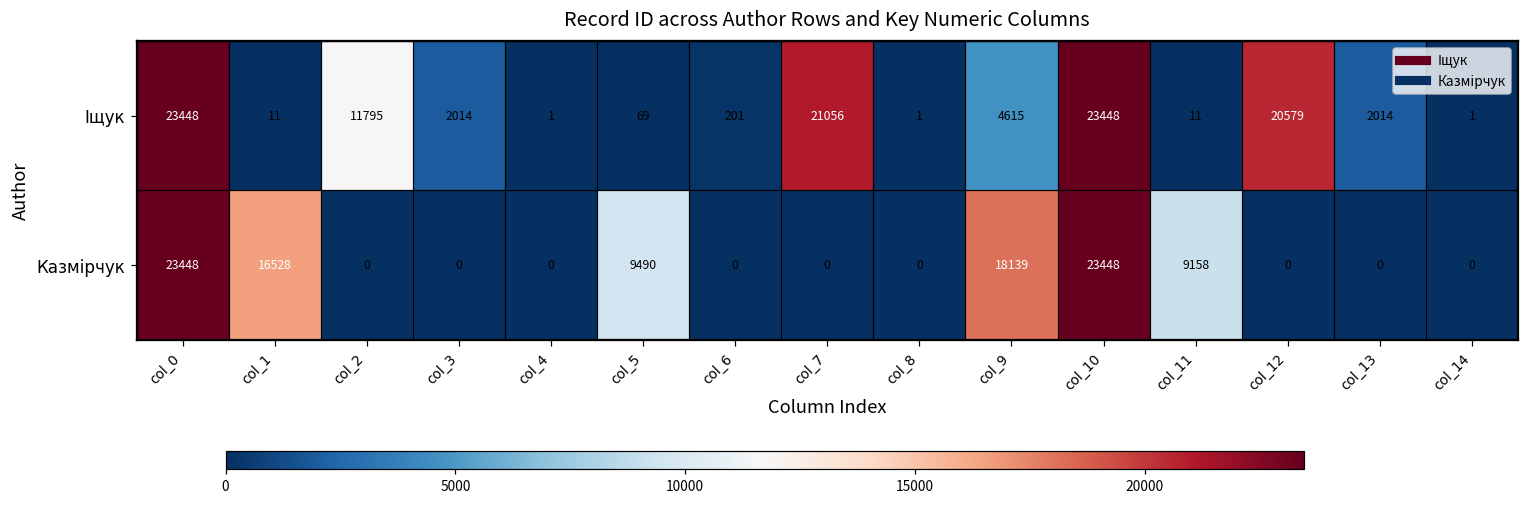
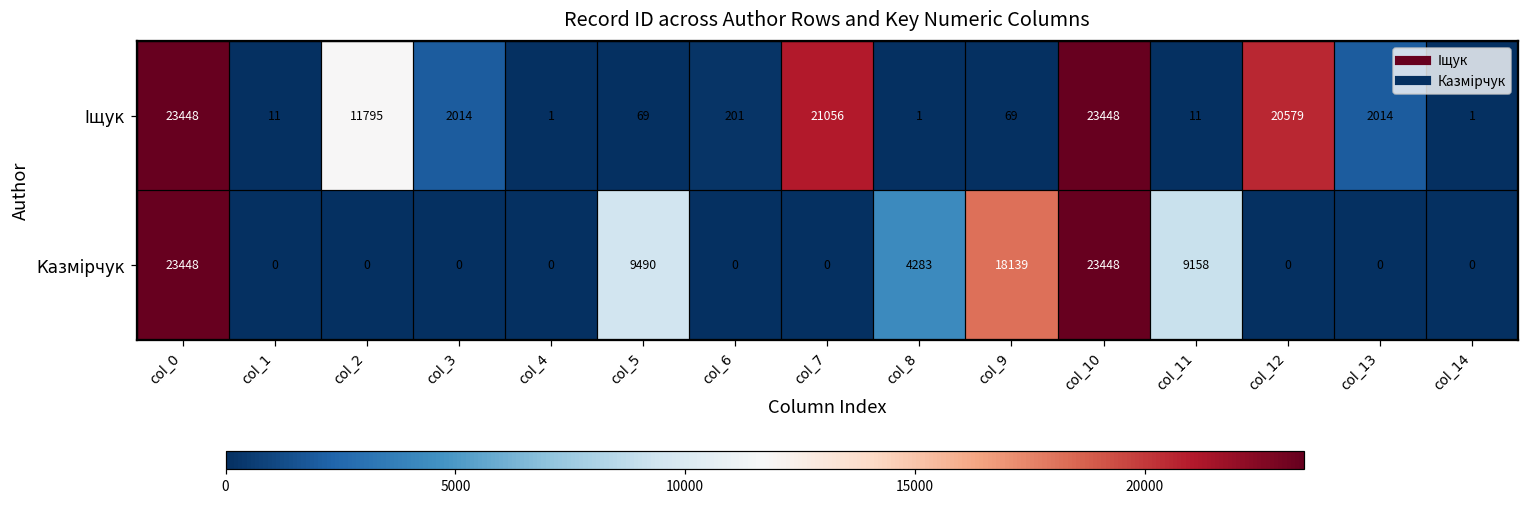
Іщук, col_9: 4615 -> 69
Казмірчук, col_1: 16528 -> 0
Казмірчук, col_8: 0 -> 4283
